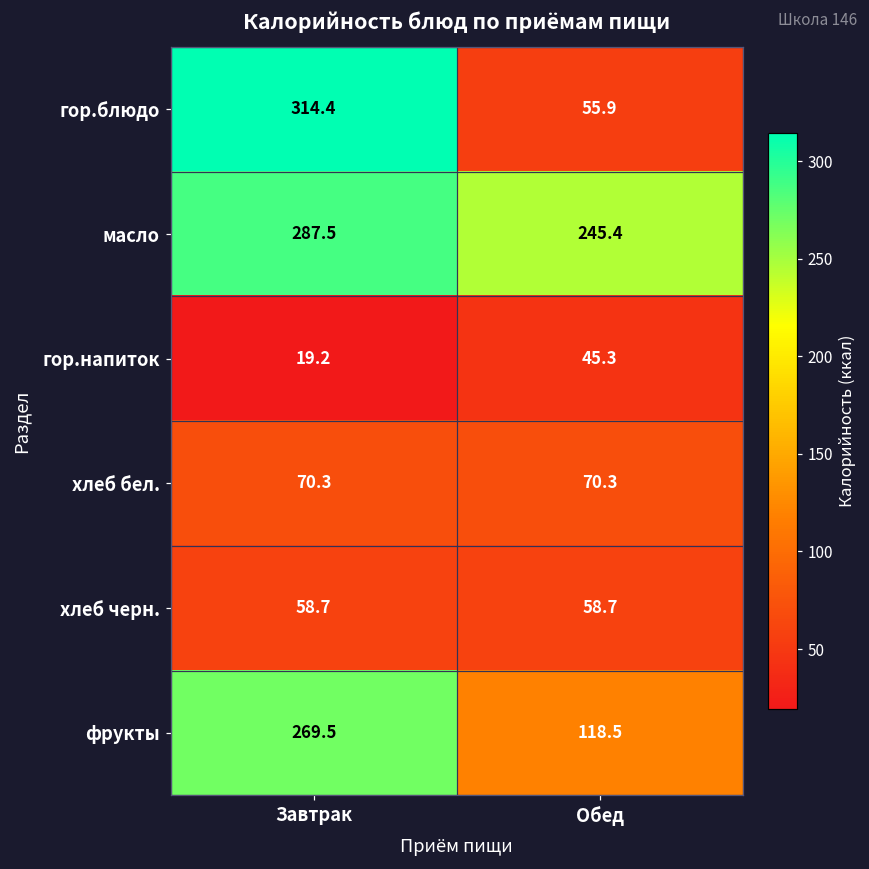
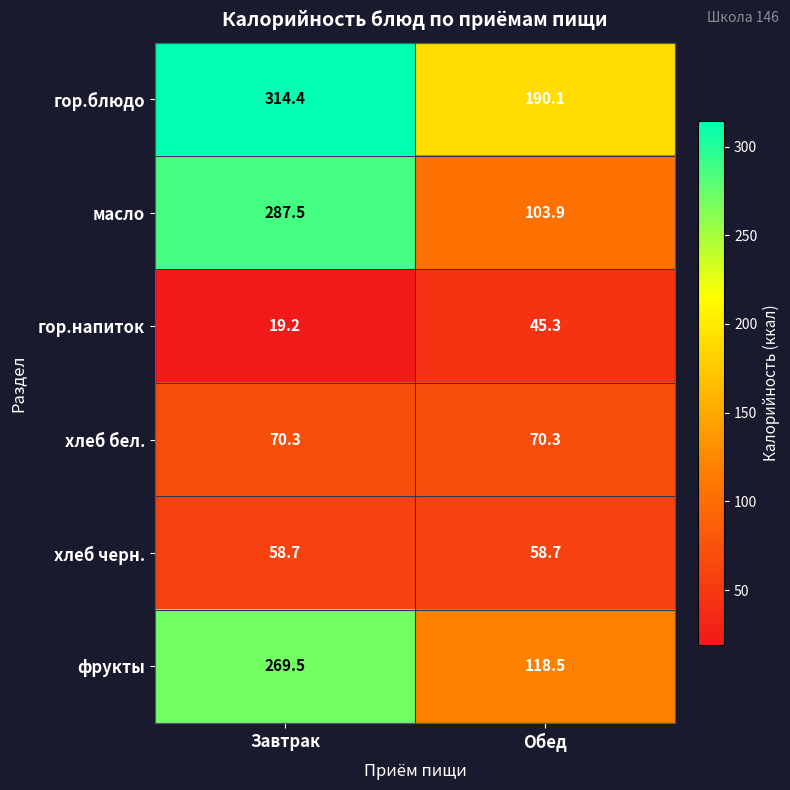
гор.блюдо, Обед: 55.9 -> 190.1
масло, Обед: 245.4 -> 103.9
